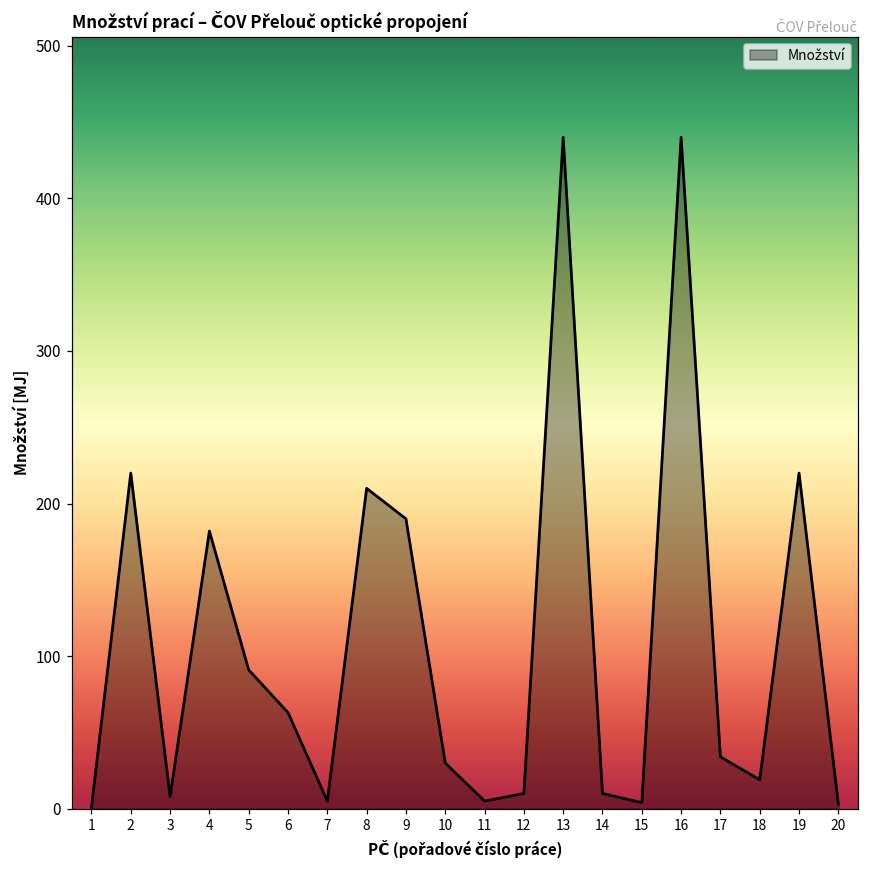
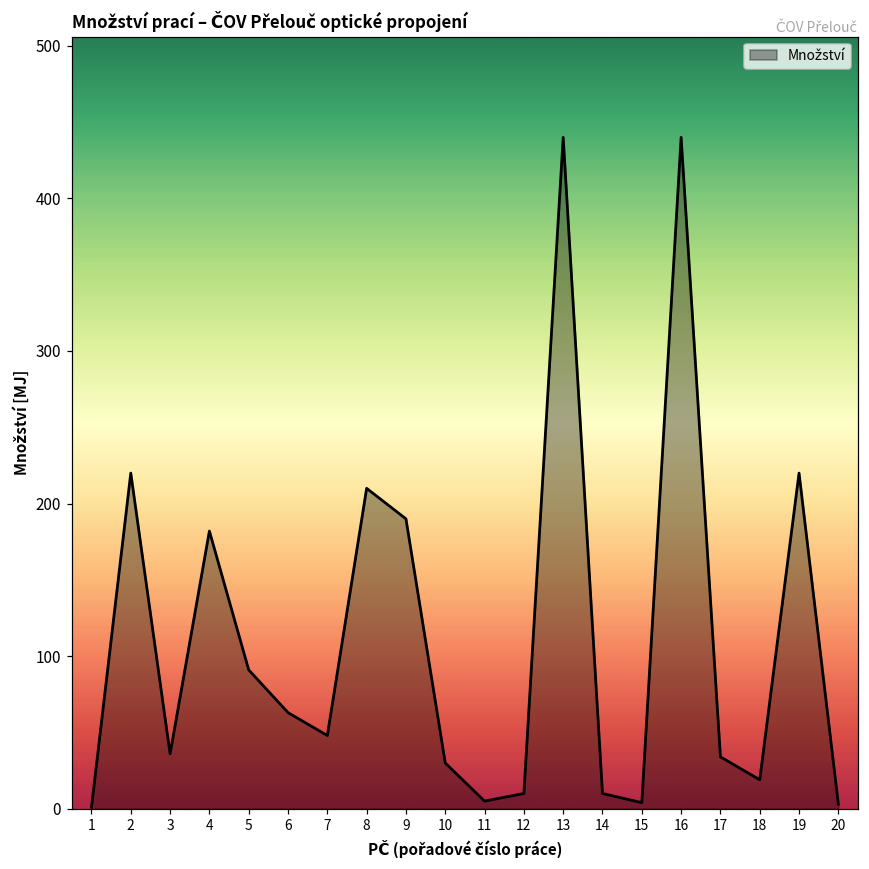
3: 8 -> 36
7: 5 -> 48
